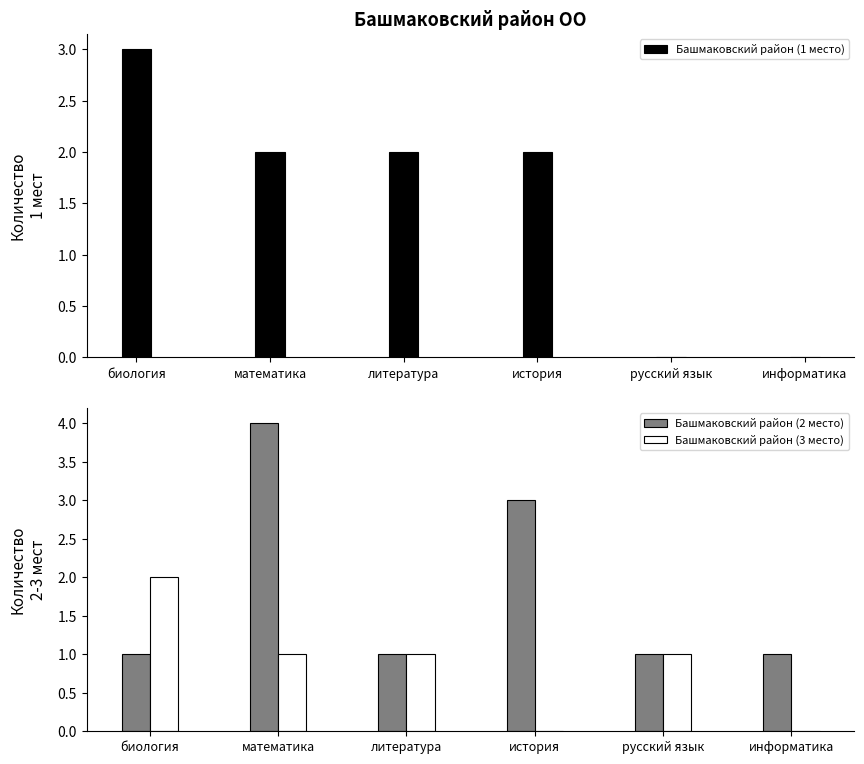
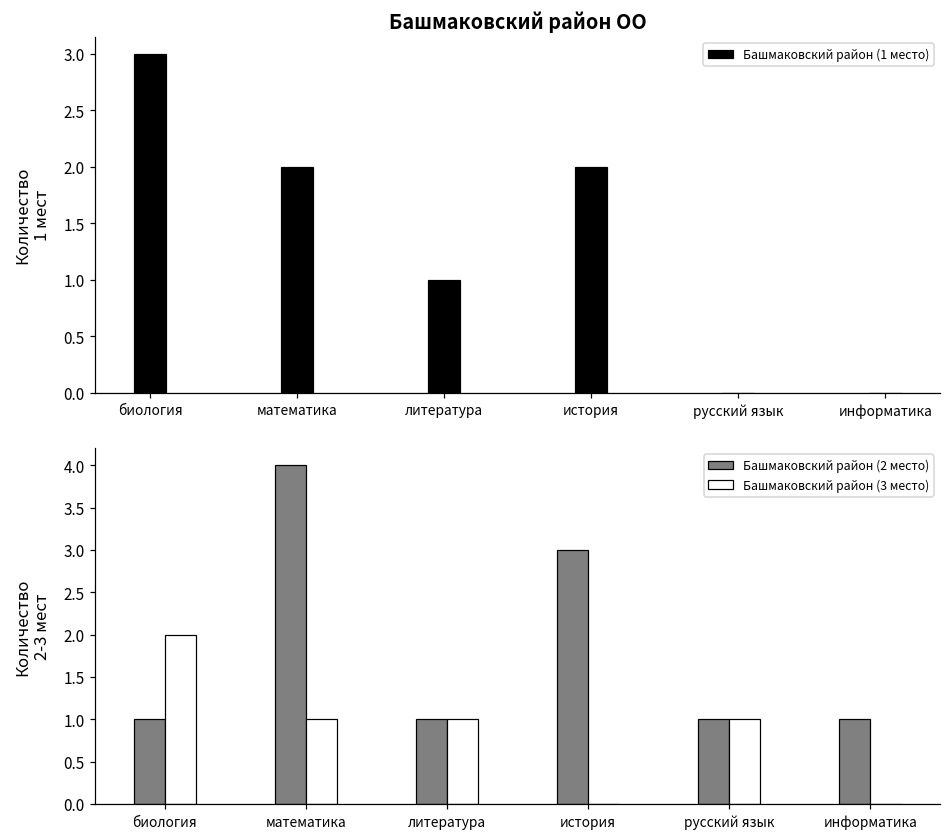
Башмаковский район ОО, литература: 2 -> 1
